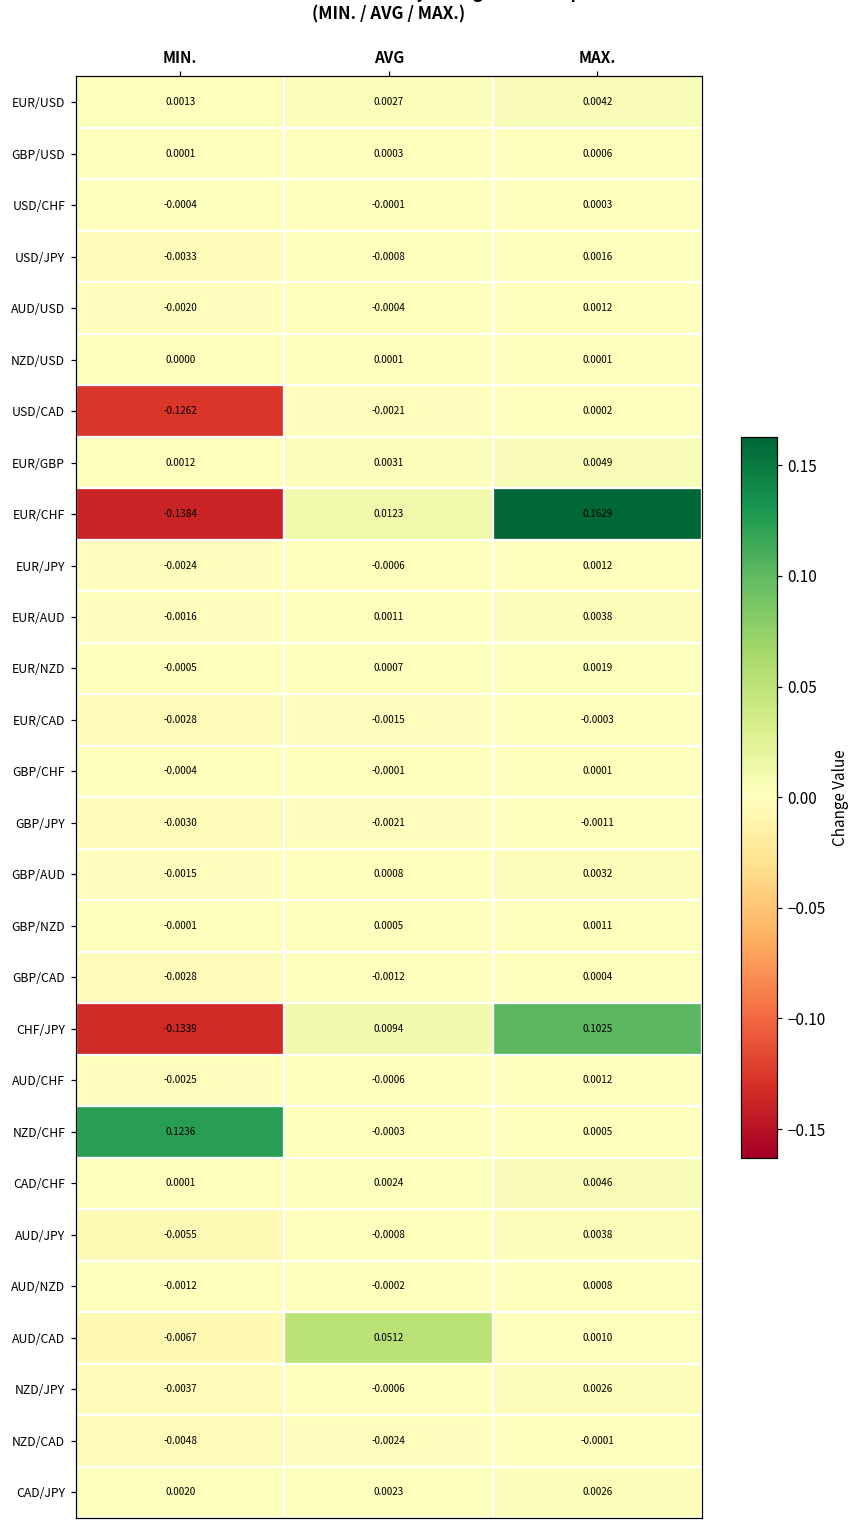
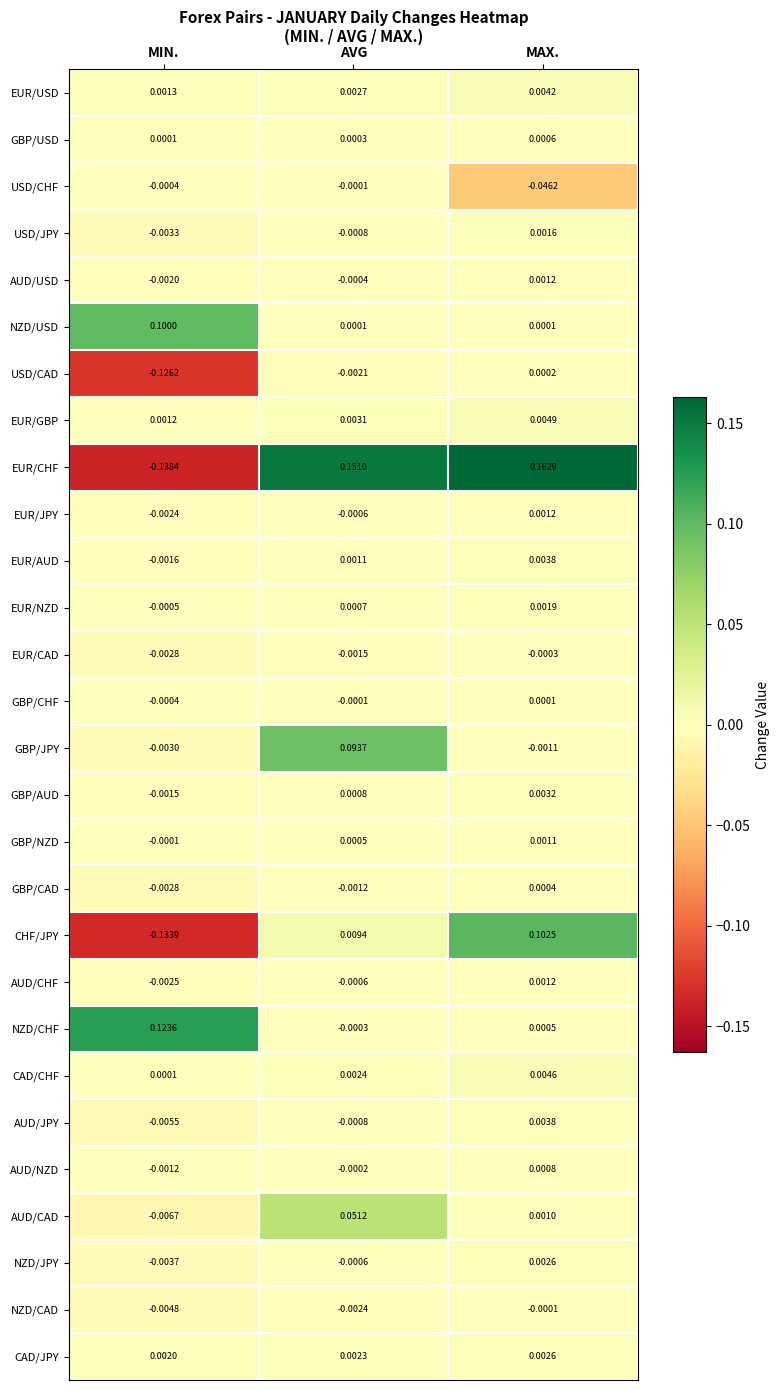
USD/CHF, MAX.: 0.0003 -> -0.0462
NZD/USD, MIN.: 0.0000 -> 0.1000
EUR/CHF, AVG: 0.0123 -> 0.1510
GBP/JPY, AVG: -0.0021 -> 0.0937
